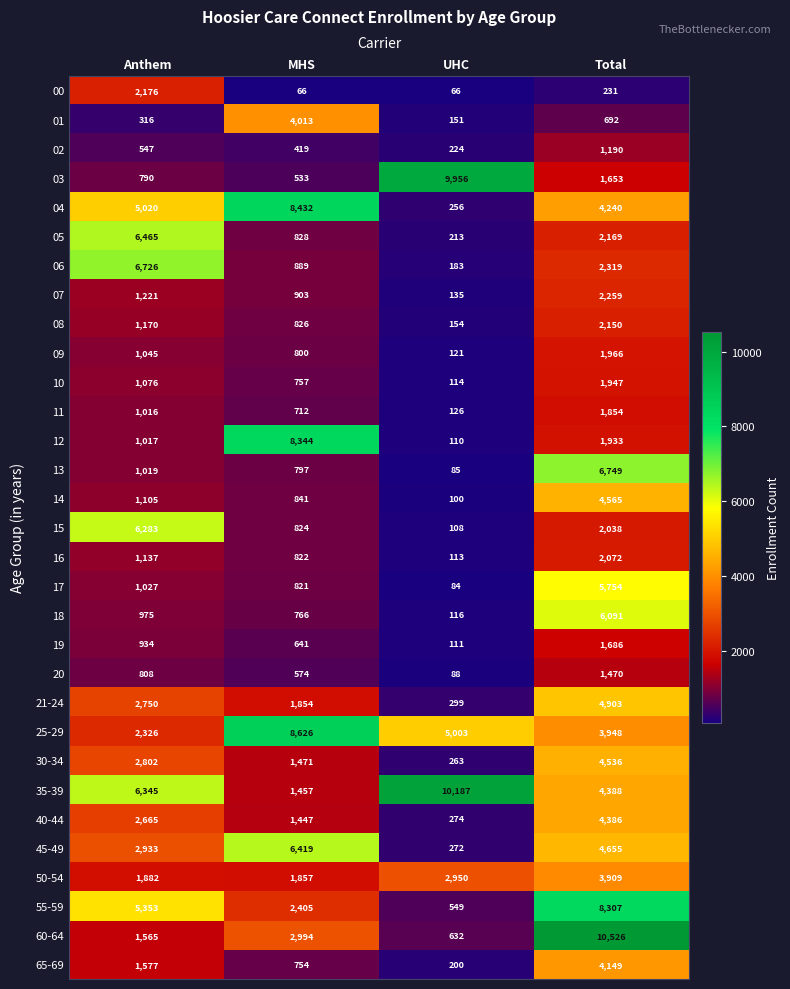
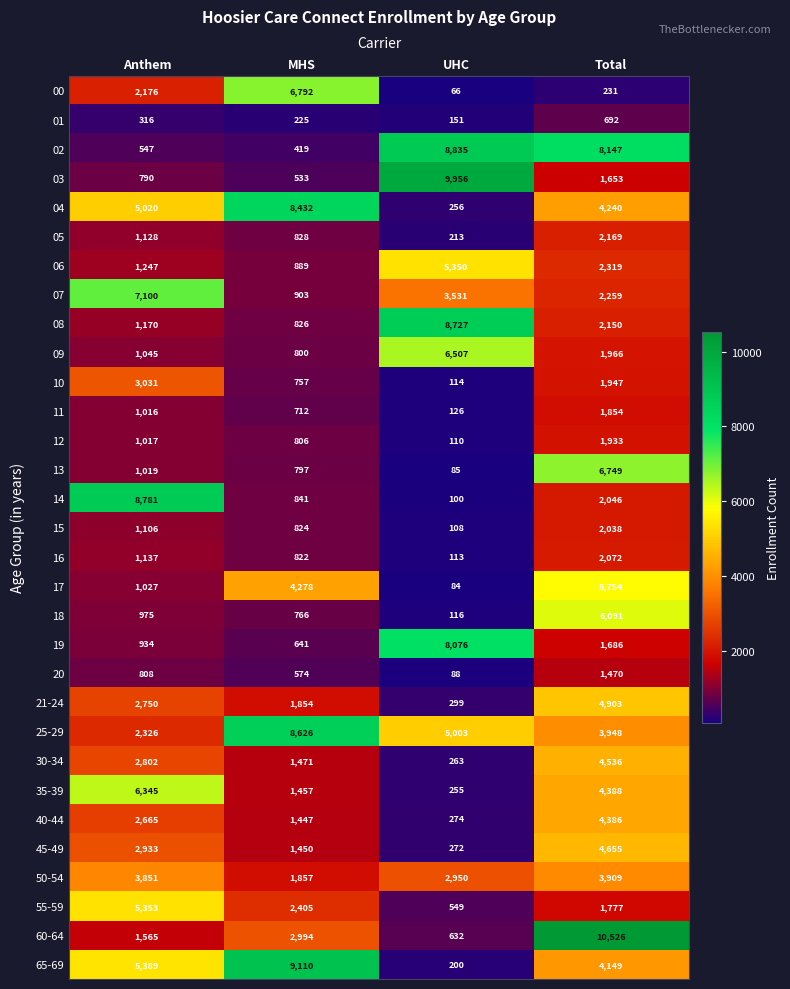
00, MHS: 66 -> 6,792
01, MHS: 4,013 -> 225
02, UHC: 224 -> 8,835
02, Total: 1,190 -> 8,147
05, Anthem: 6,465 -> 1,128
06, Anthem: 6,726 -> 1,247
06, UHC: 183 -> 5,350
07, Anthem: 1,221 -> 7,100
07, UHC: 135 -> 3,531
08, UHC: 154 -> 8,727
09, UHC: 121 -> 6,507
10, Anthem: 1,076 -> 3,031
12, MHS: 8,344 -> 806
14, Anthem: 1,105 -> 8,781
14, Total: 4,565 -> 2,046
15, Anthem: 6,283 -> 1,106
17, MHS: 821 -> 4,278
19, UHC: 111 -> 8,076
35-39, UHC: 10,187 -> 255
45-49, MHS: 6,419 -> 1,450
50-54, Anthem: 1,882 -> 3,851
55-59, Total: 8,307 -> 1,777
65-69, Anthem: 1,577 -> 5,389
65-69, MHS: 754 -> 9,110
